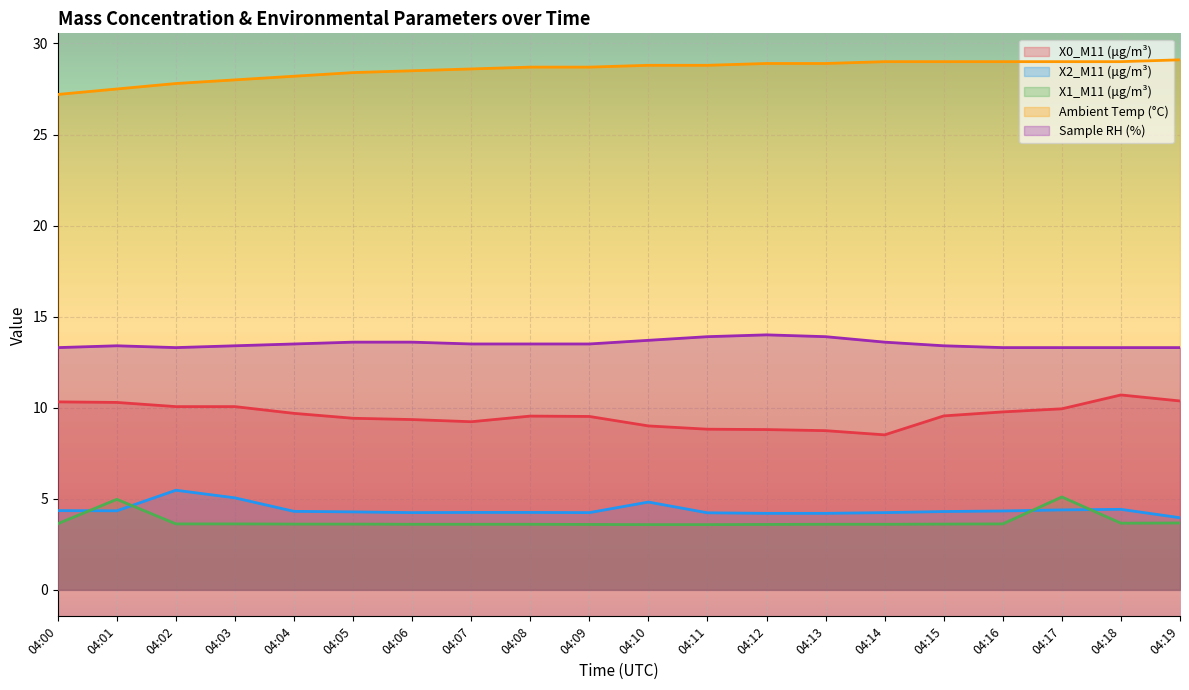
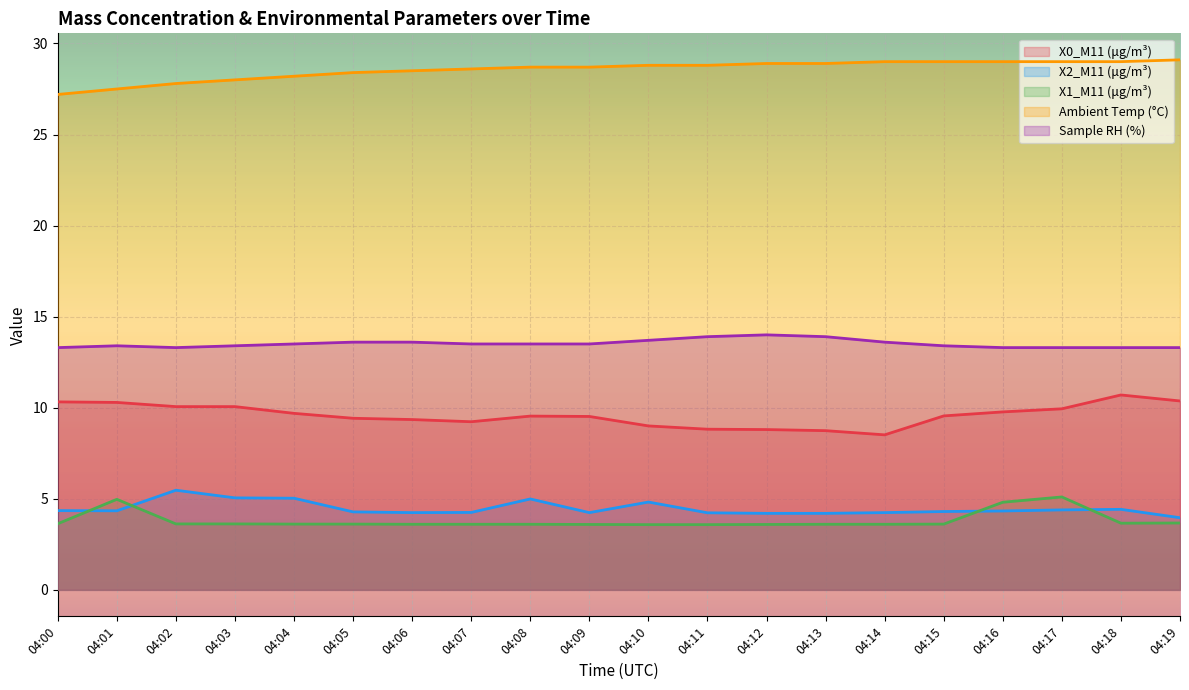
X2_M11 (μg/m³), 04:04: 4.3 -> 5.0
X2_M11 (μg/m³), 04:08: 4.3 -> 5.0
X1_M11 (μg/m³), 04:16: 3.6 -> 4.8
